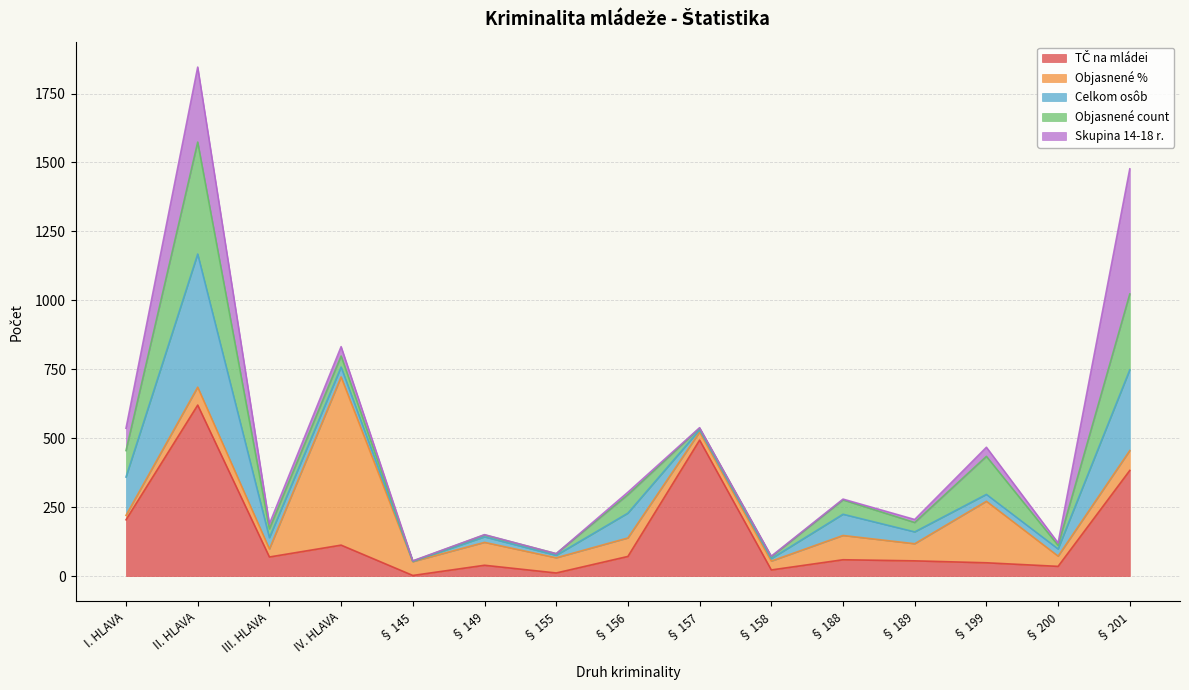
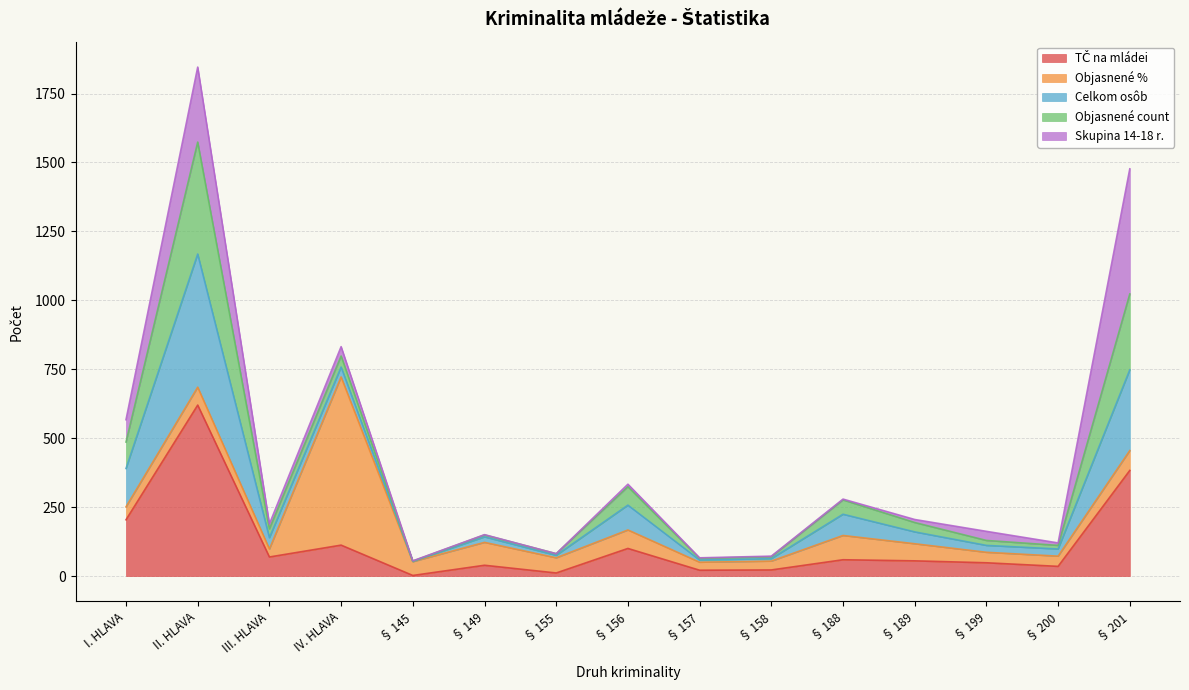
Objasnené %, I. HLAVA: 20 -> 50
TČ na mládei, § 156: 70 -> 100
TČ na mládei, § 157: 490 -> 20
Objasnené %, § 199: 220 -> 40
Objasnené count, § 199: 140 -> 20
